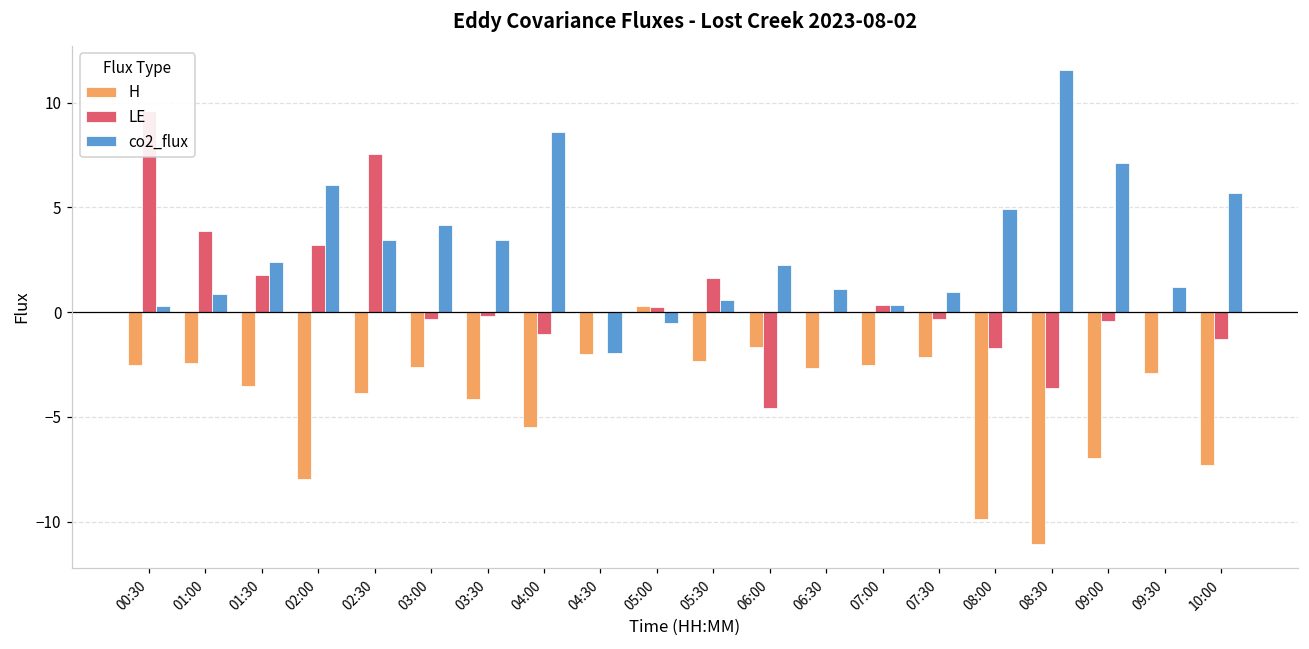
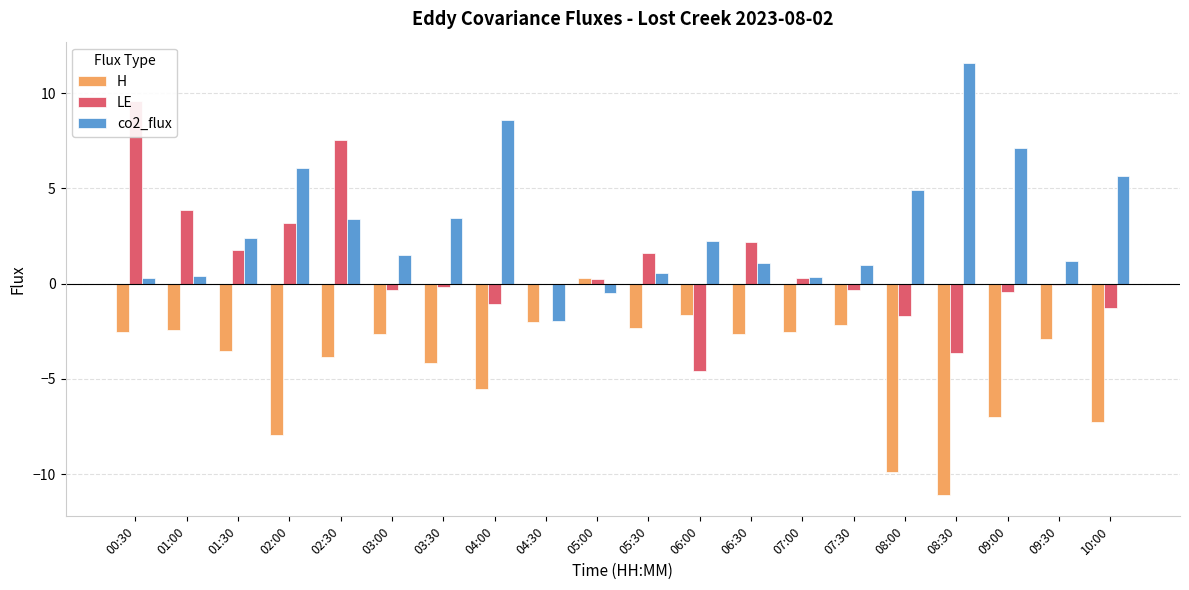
co2_flux, 01:00: 0.9 -> 0.4
co2_flux, 03:00: 4.2 -> 1.5
LE, 06:30: 0.0 -> 2.2
